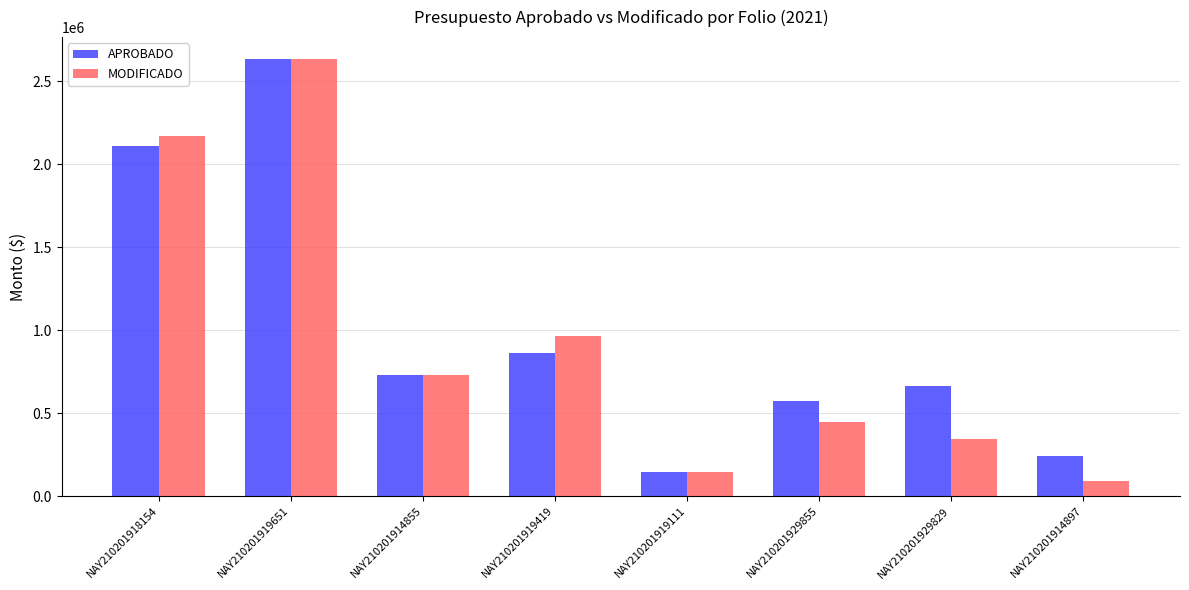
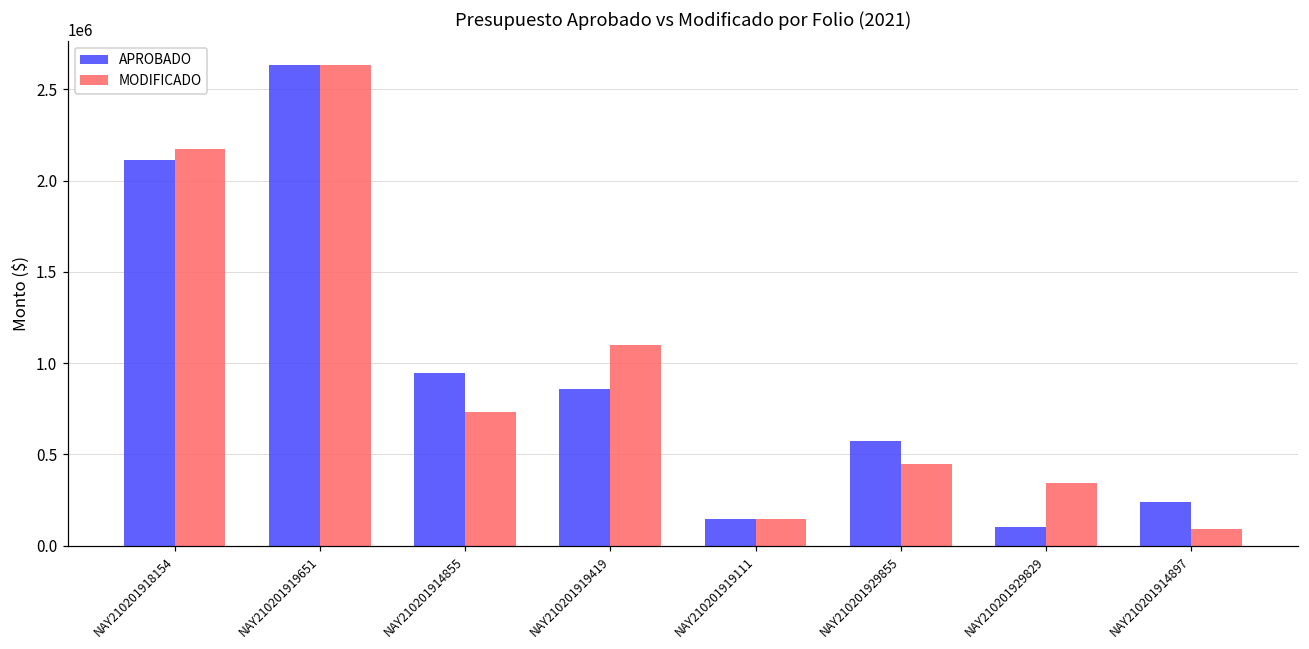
APROBADO, NAY210201914855: 730000 -> 950000
MODIFICADO, NAY210201919419: 970000 -> 1100000
APROBADO, NAY210201929829: 660000 -> 100000
